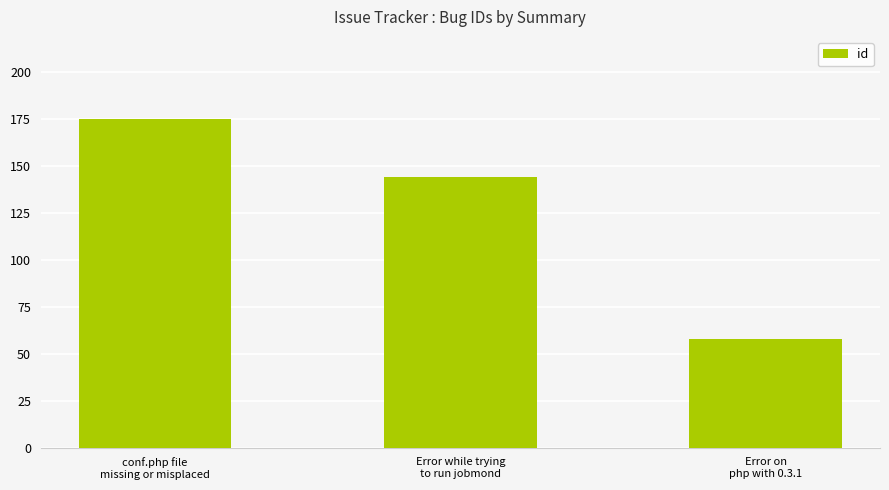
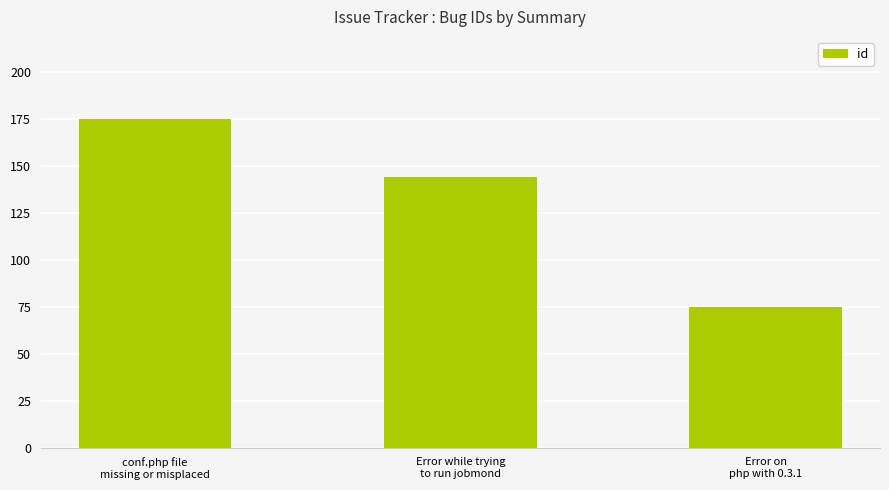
Error on php with 0.3.1: 58 -> 75
